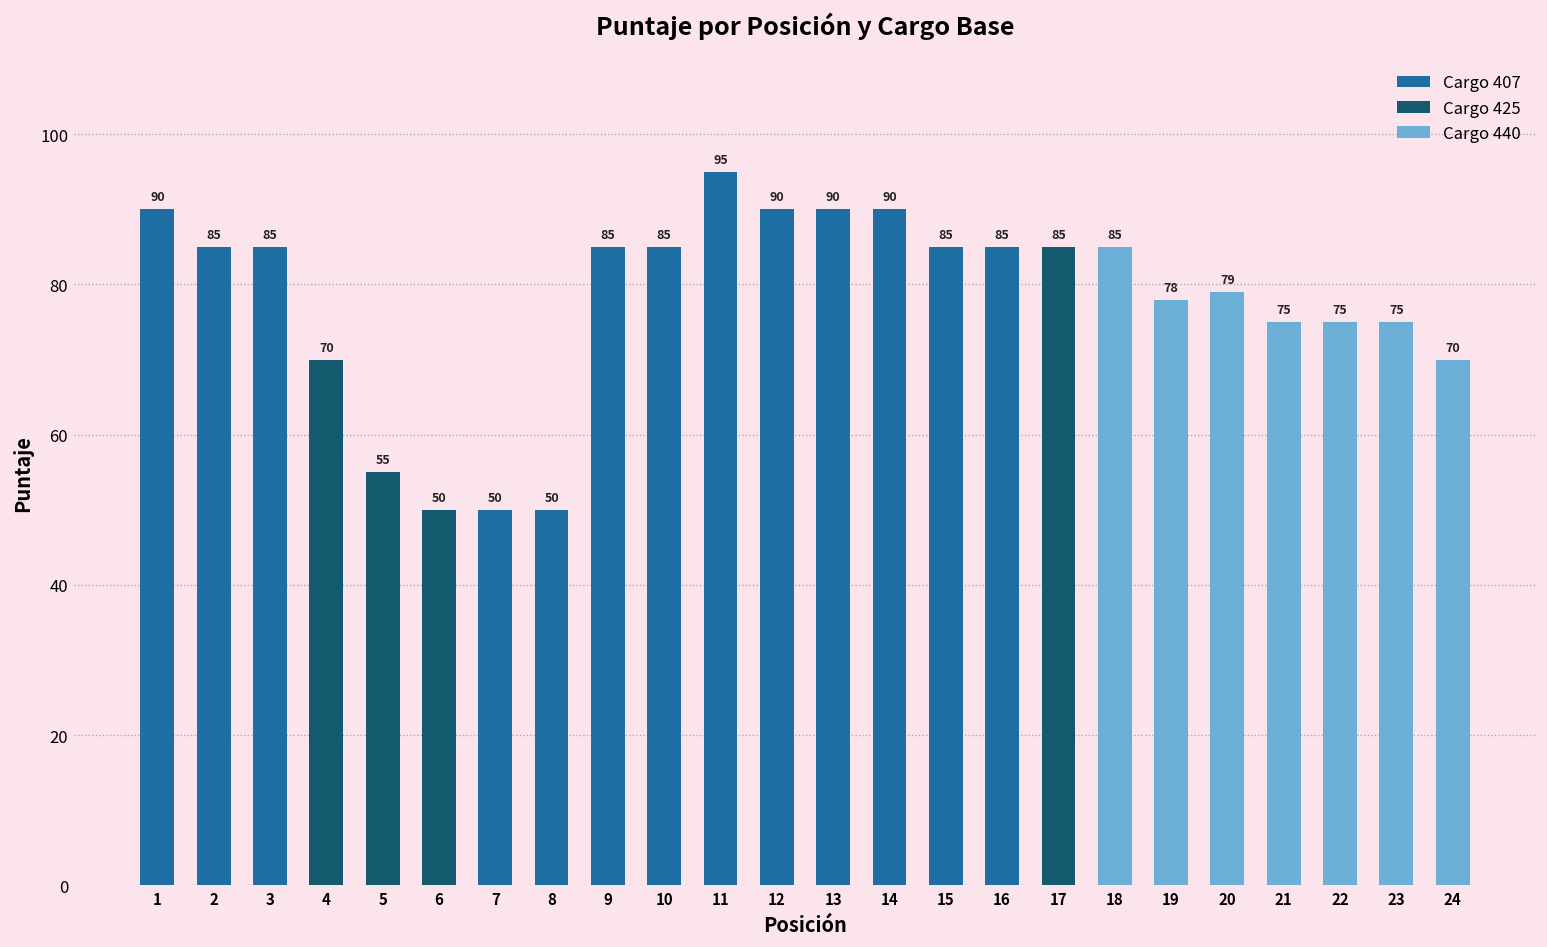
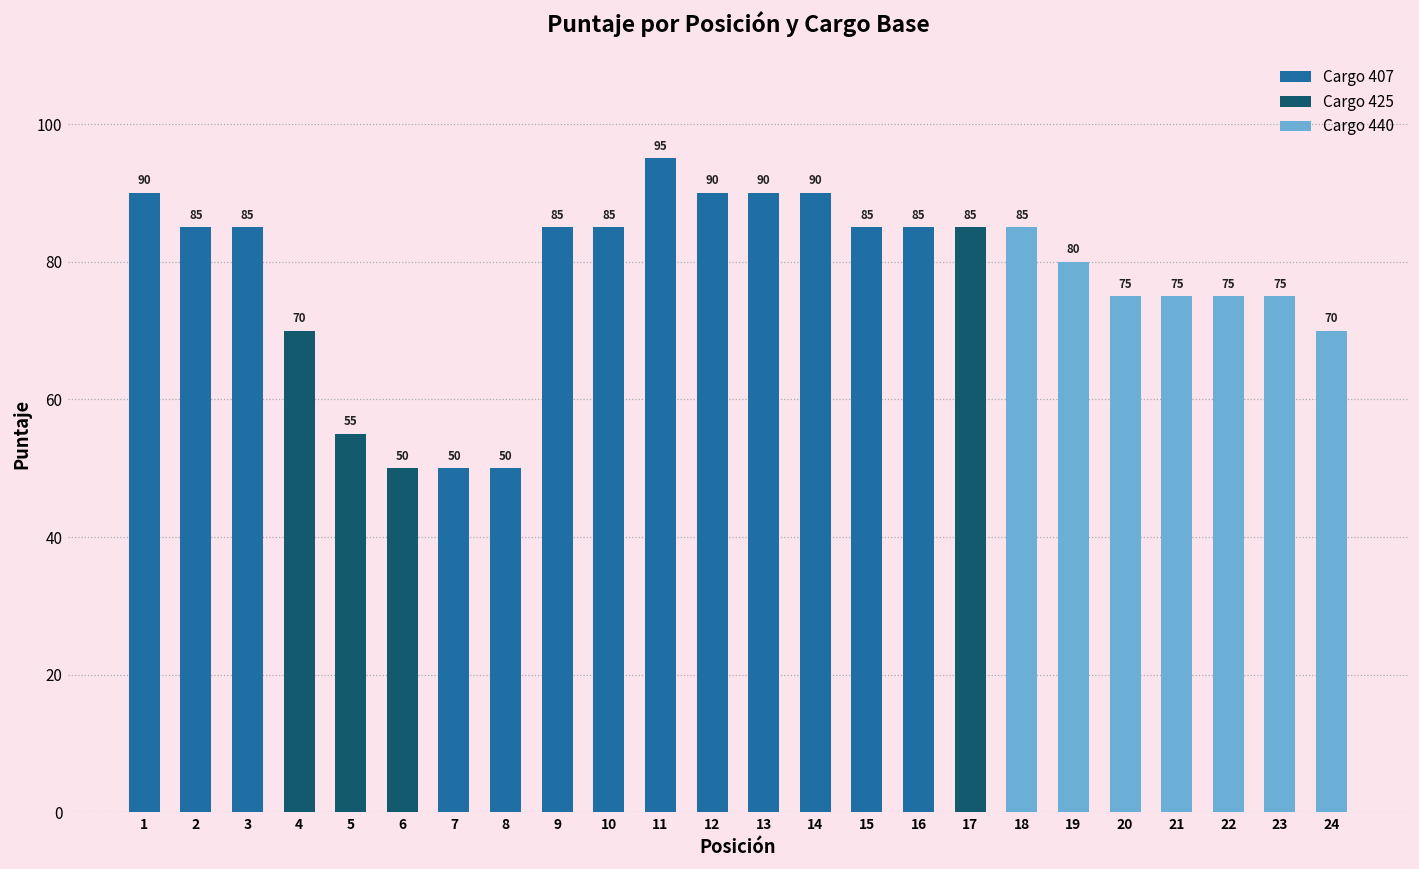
Cargo 440, 19: 78 -> 80
Cargo 440, 20: 79 -> 75
